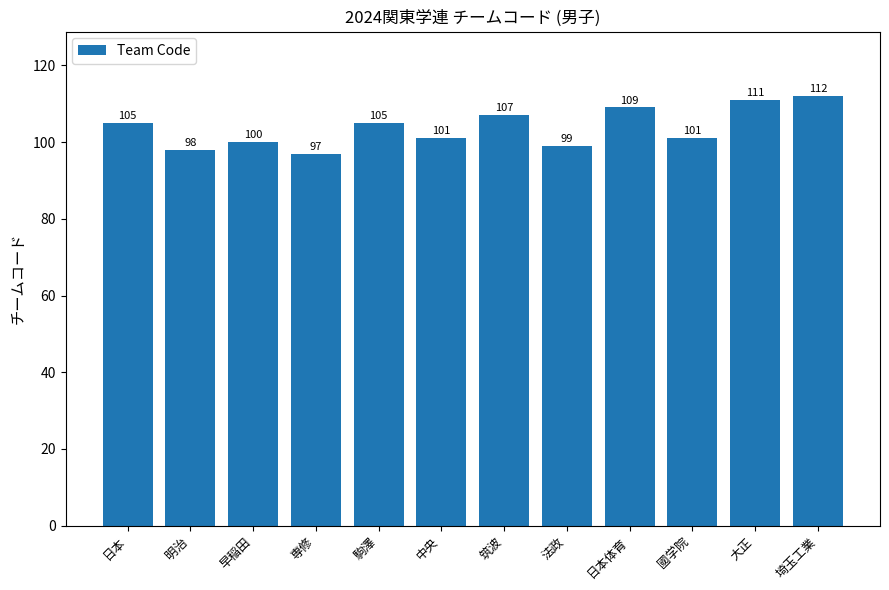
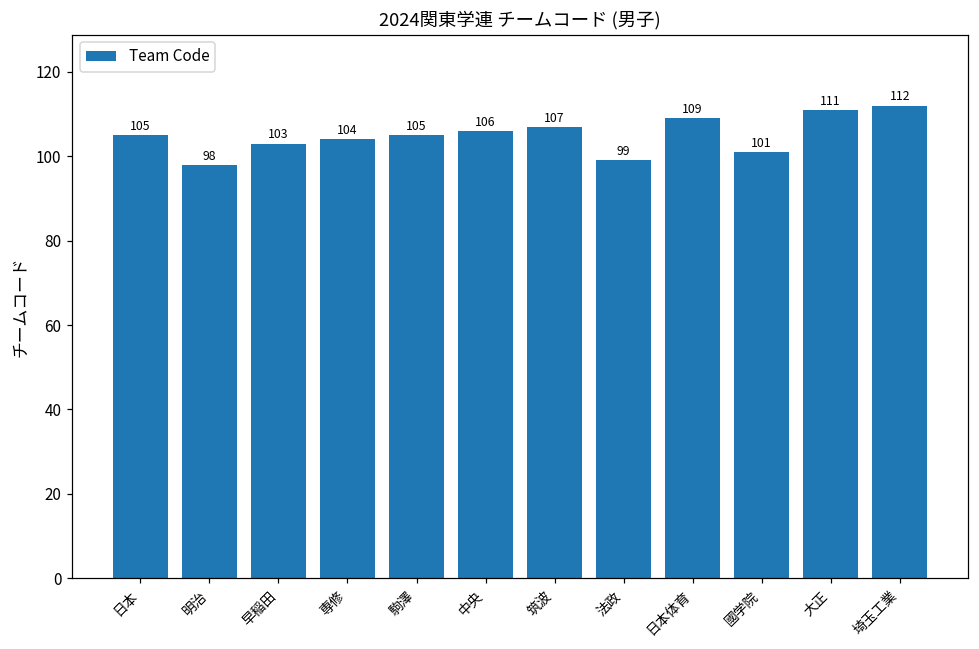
早稲田: 100 -> 103
専修: 97 -> 104
中央: 101 -> 106
